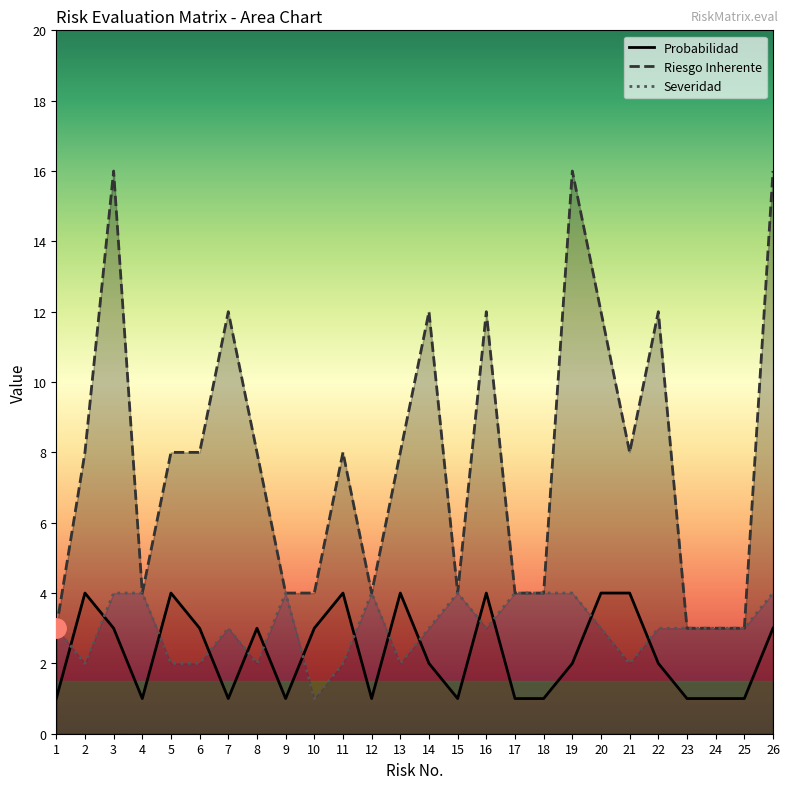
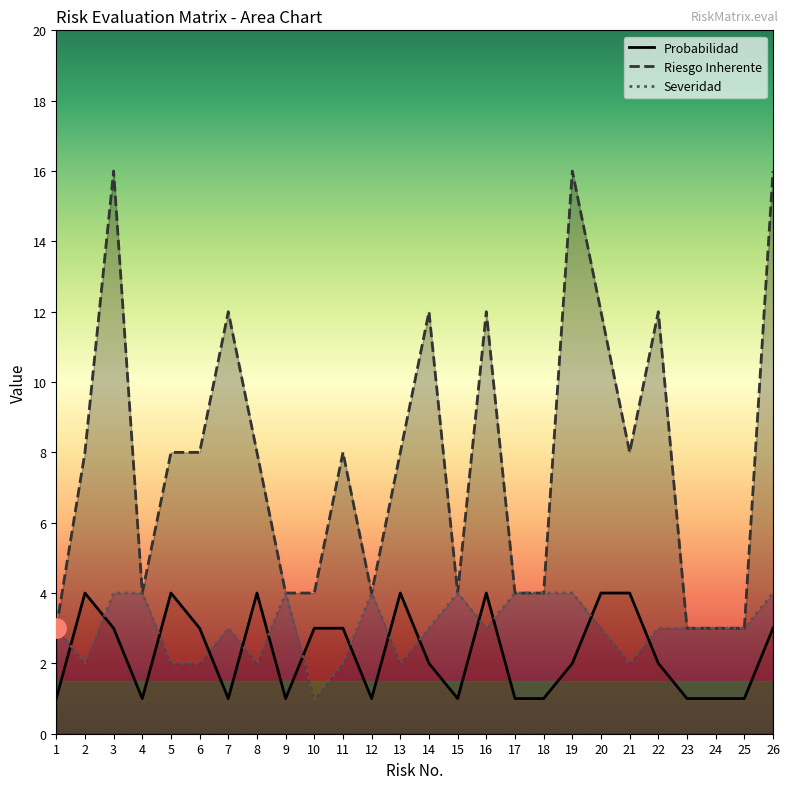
Probabilidad, 8: 3 -> 4
Probabilidad, 11: 4 -> 3
